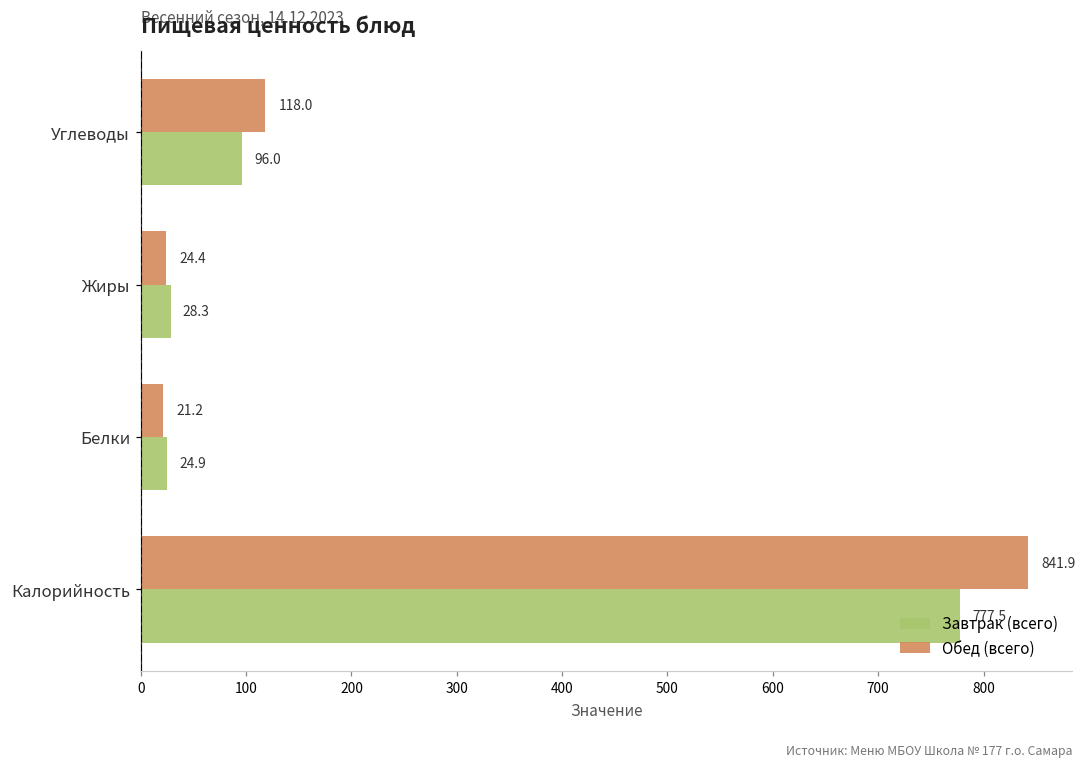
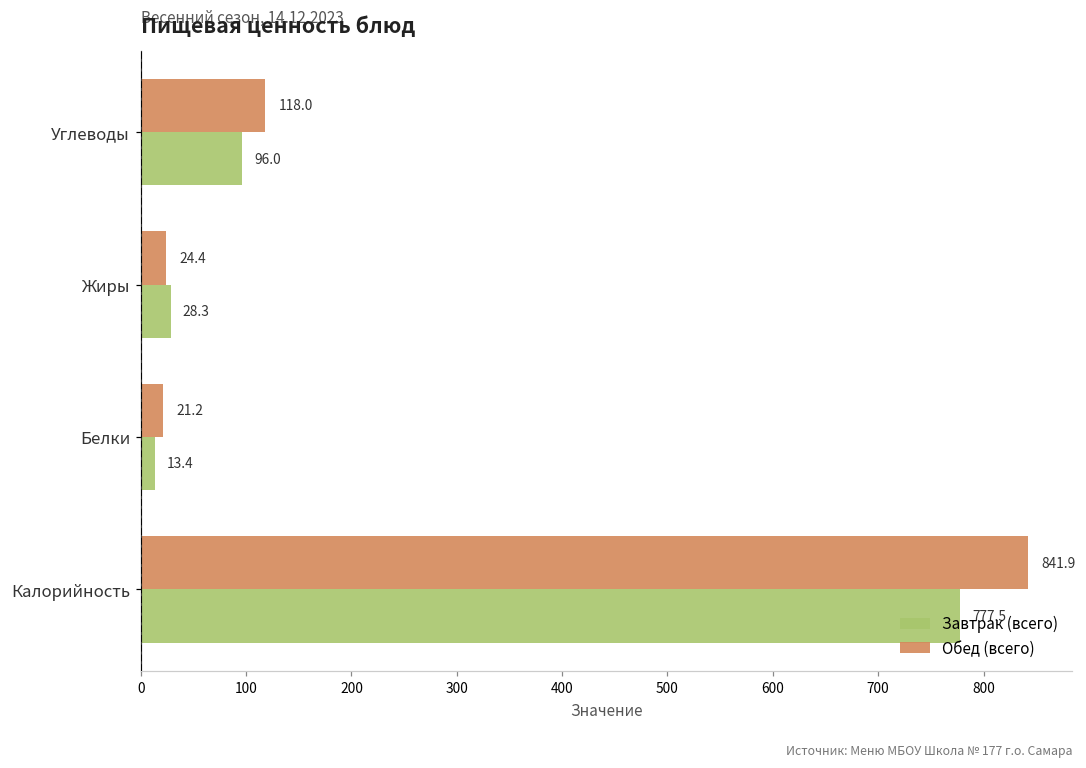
Завтрак (всего), Белки: 24.9 -> 13.4
